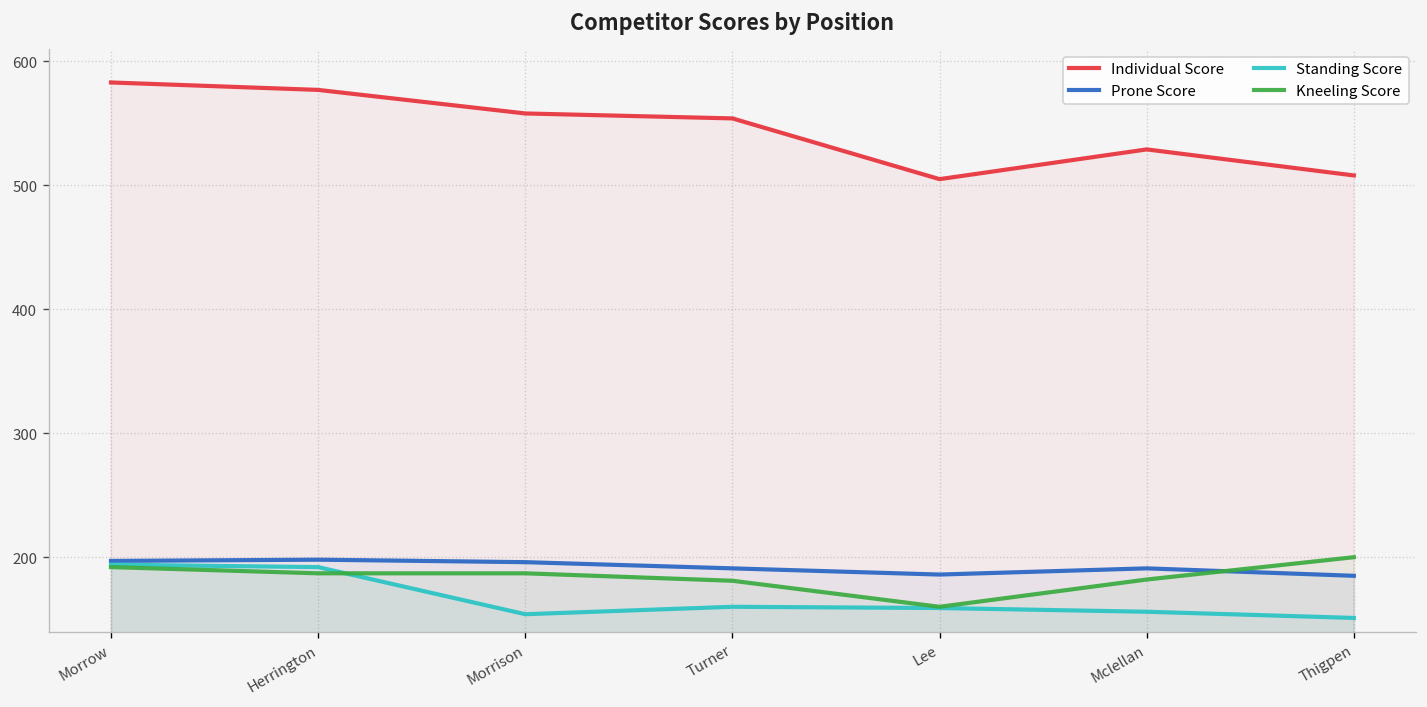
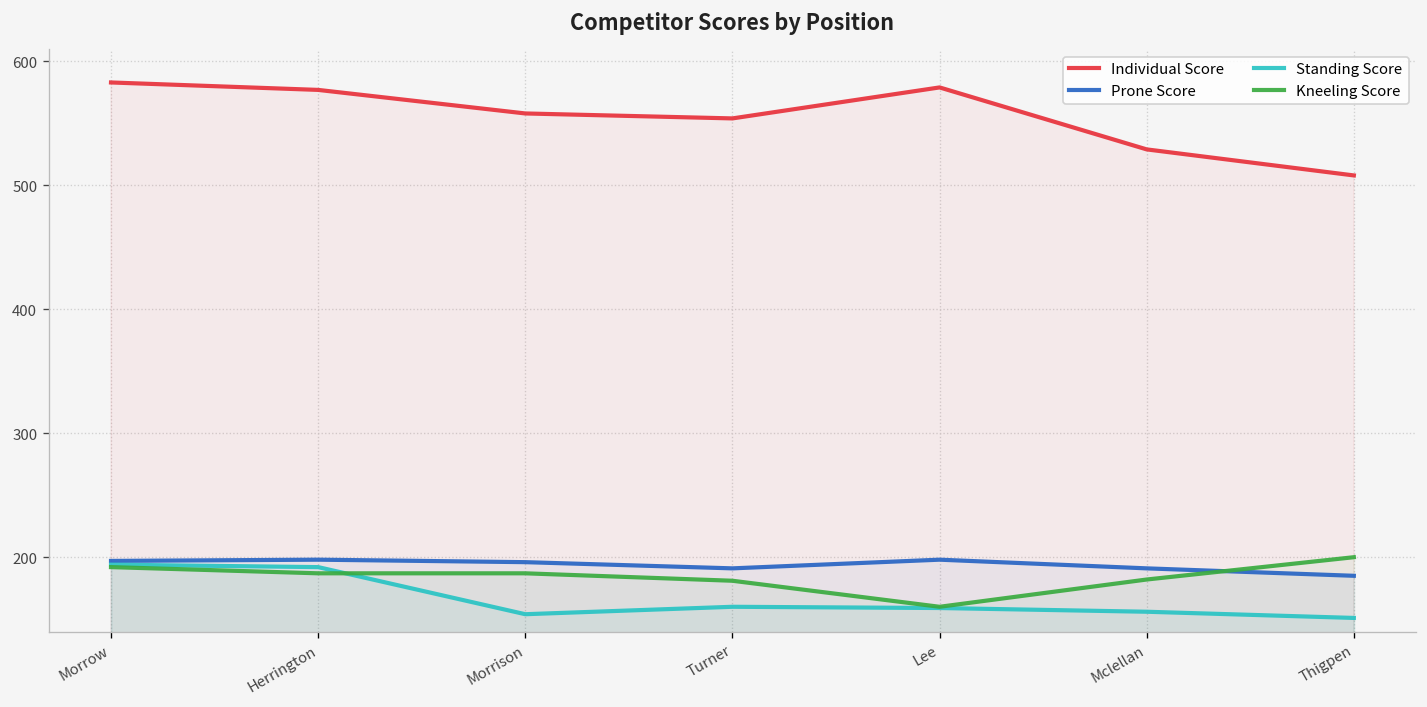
Individual Score, Lee: 505 -> 579
Prone Score, Lee: 186 -> 198
